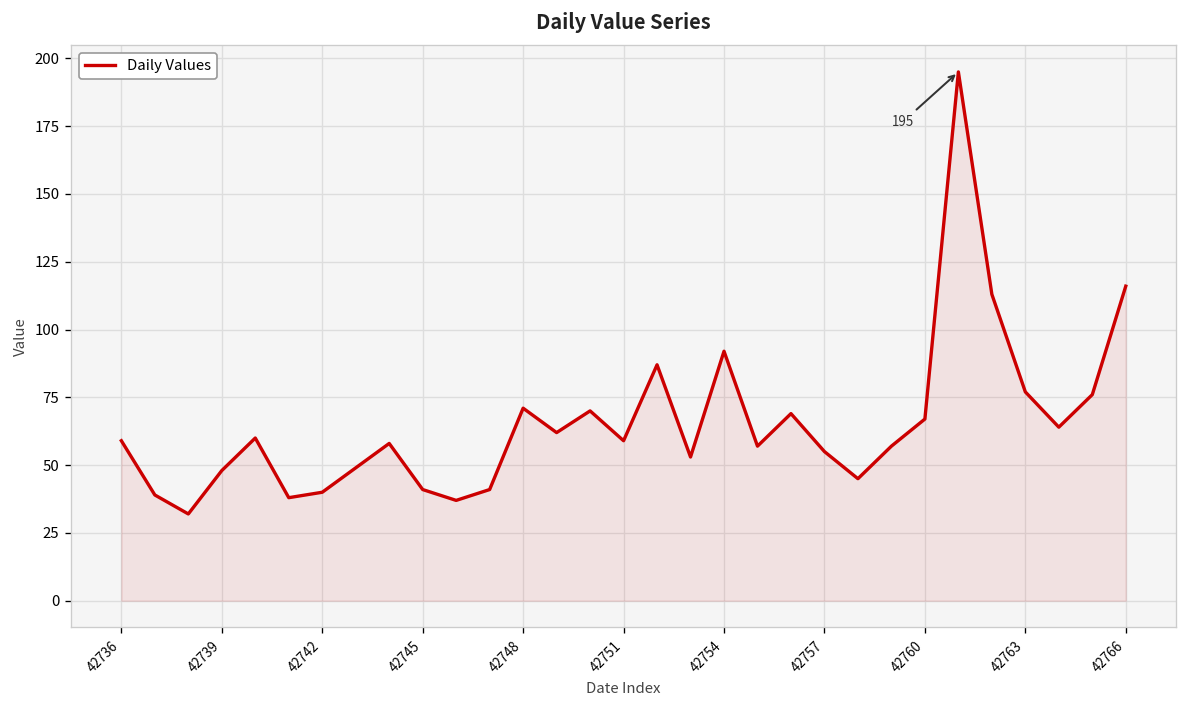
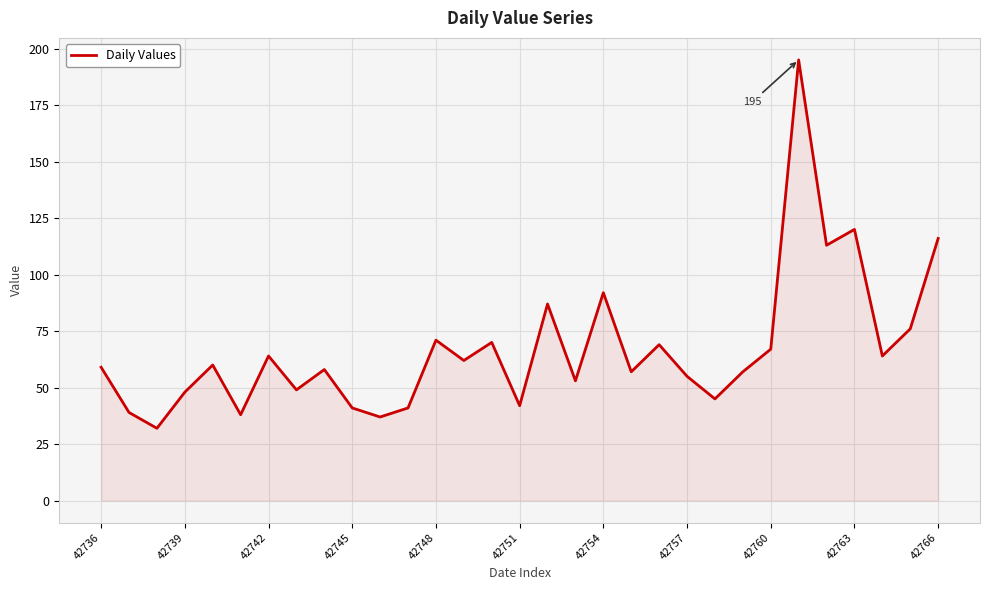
42742: 40 -> 64
42751: 59 -> 42
42763: 77 -> 120
